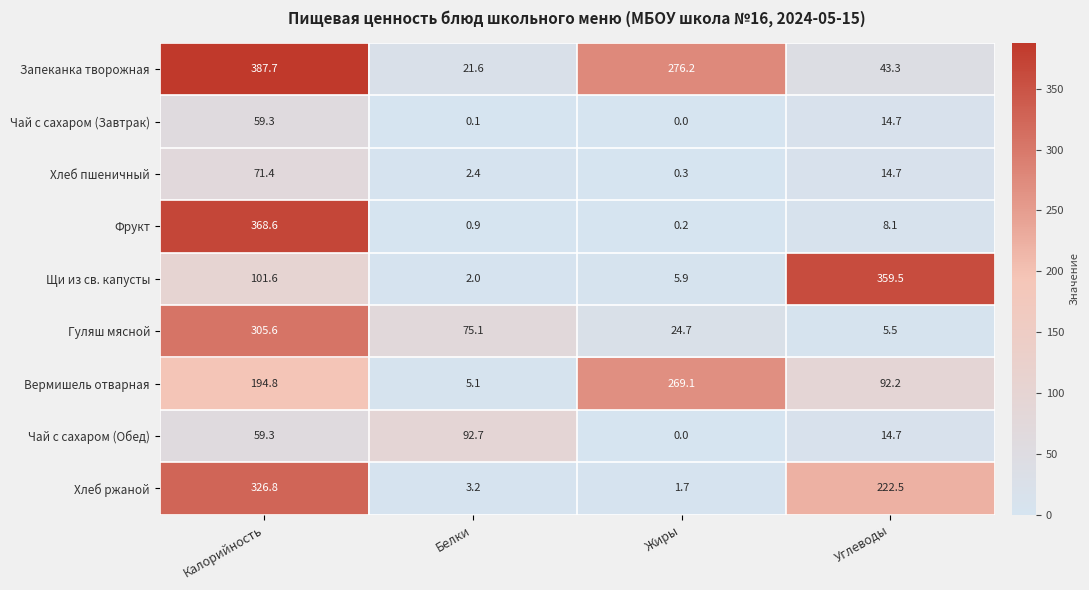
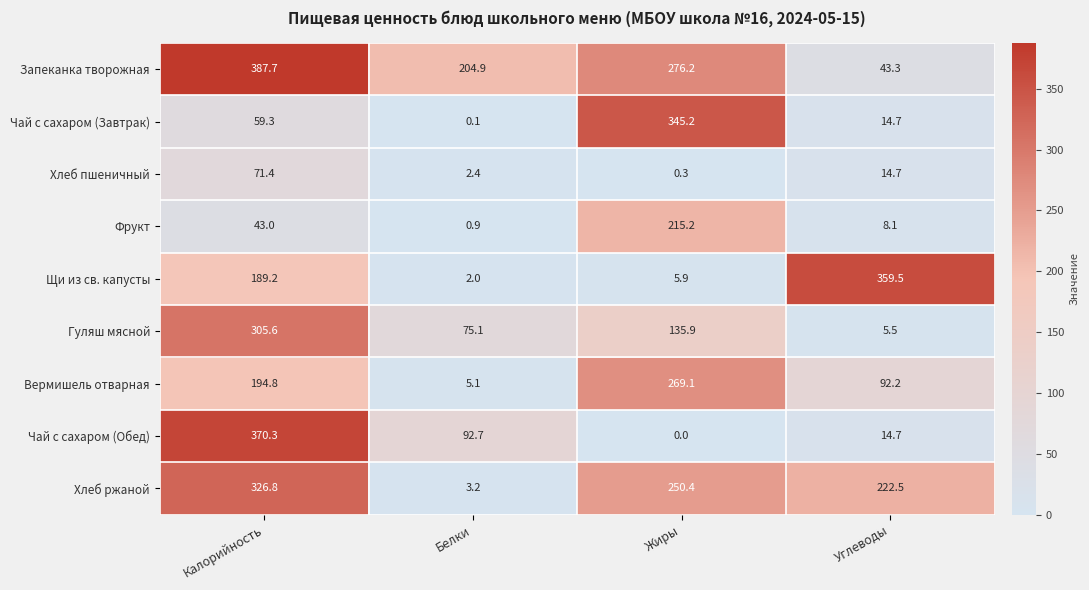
Запеканка творожная, Белки: 21.6 -> 204.9
Чай с сахаром (Завтрак), Жиры: 0.0 -> 345.2
Фрукт, Калорийность: 368.6 -> 43.0
Фрукт, Жиры: 0.2 -> 215.2
Щи из св. капусты, Калорийность: 101.6 -> 189.2
Гуляш мясной, Жиры: 24.7 -> 135.9
Чай с сахаром (Обед), Калорийность: 59.3 -> 370.3
Хлеб ржаной, Жиры: 1.7 -> 250.4
